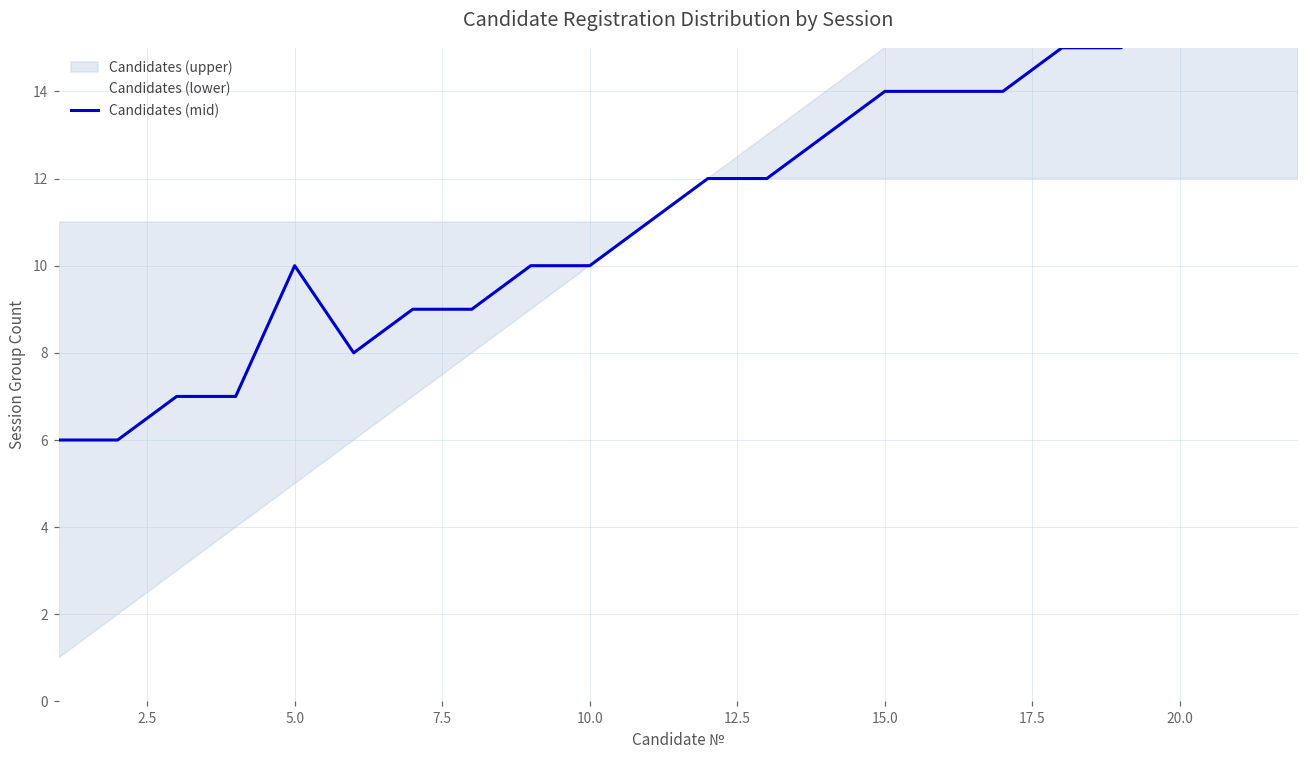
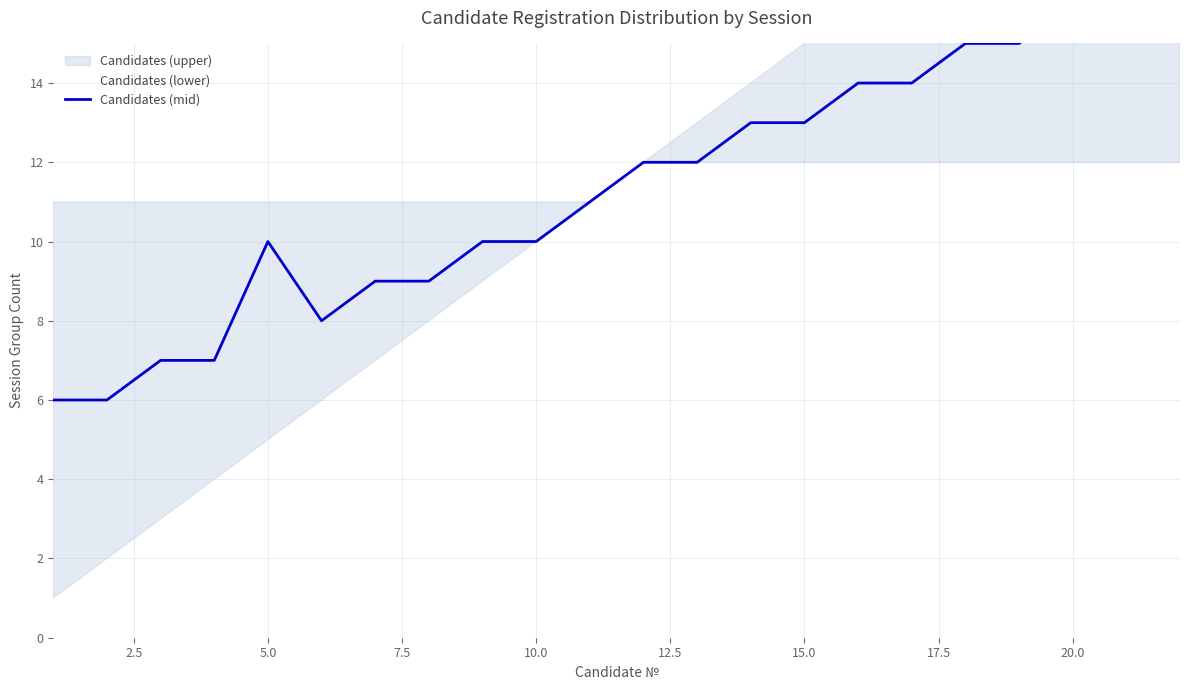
Candidates (mid), 15.0: 14 -> 13
